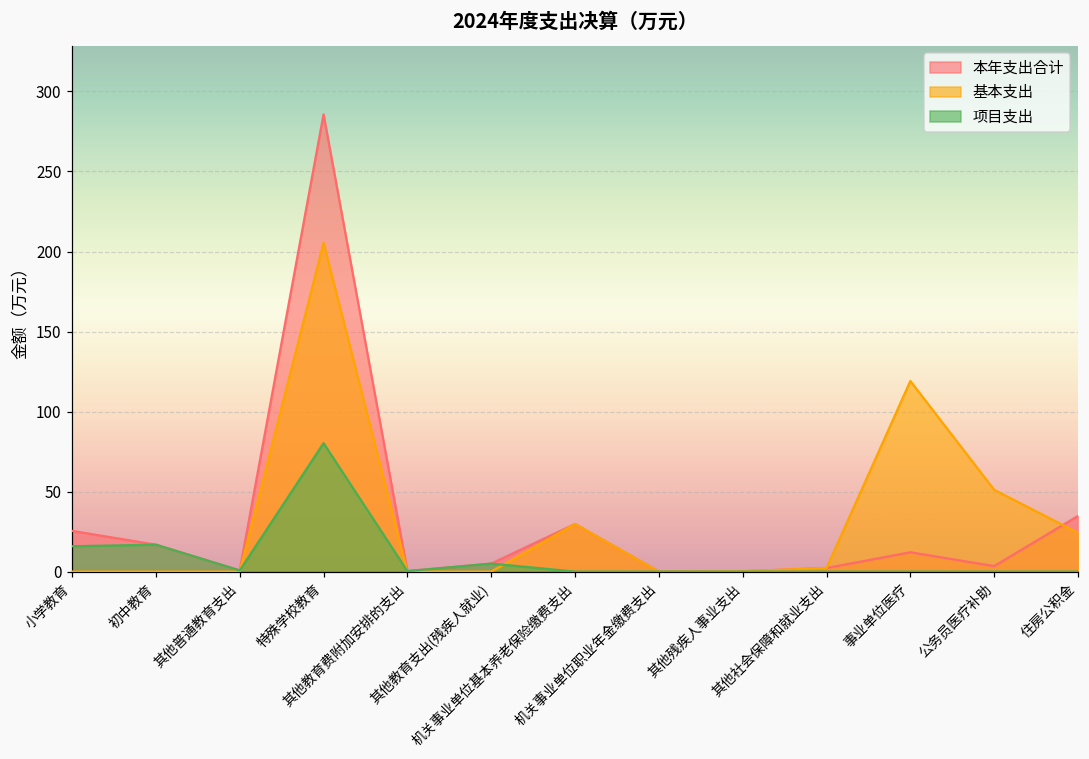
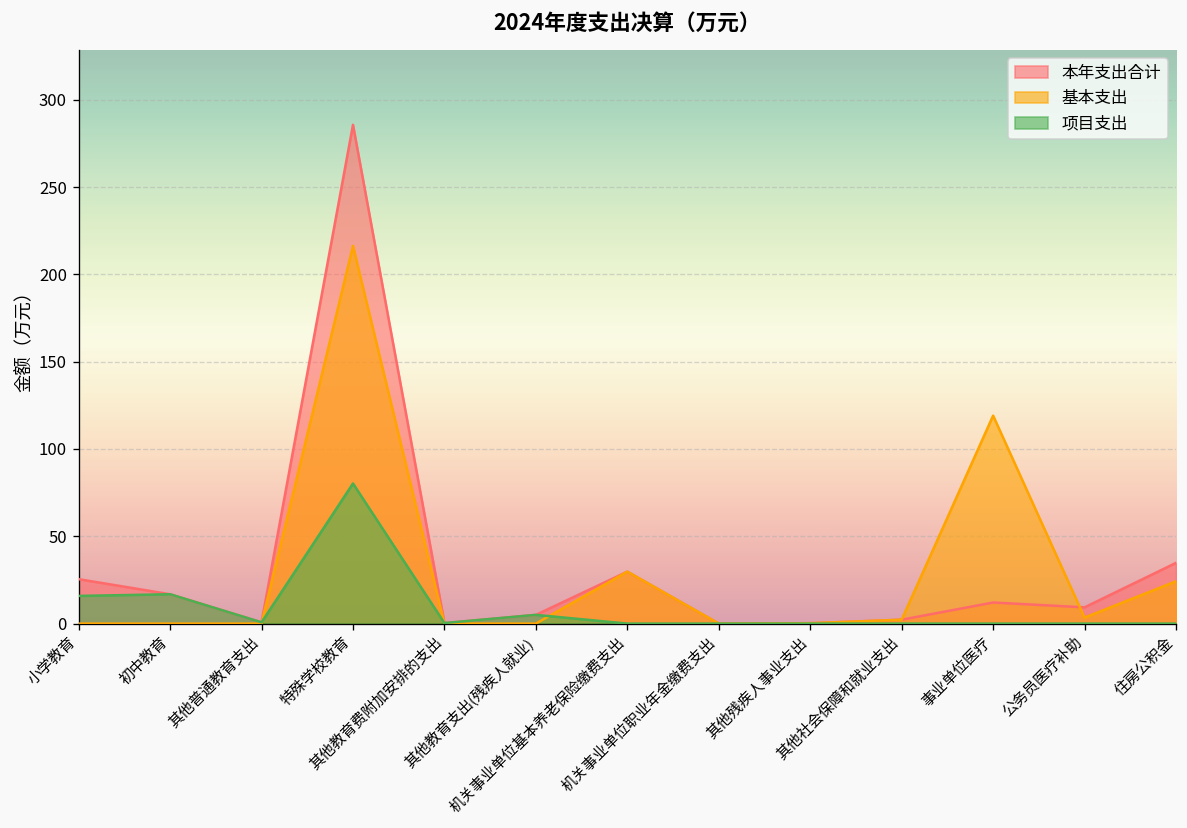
基本支出, 特殊学校教育: 205 -> 216
本年支出合计, 公务员医疗补助: 3 -> 9
基本支出, 公务员医疗补助: 51 -> 3
